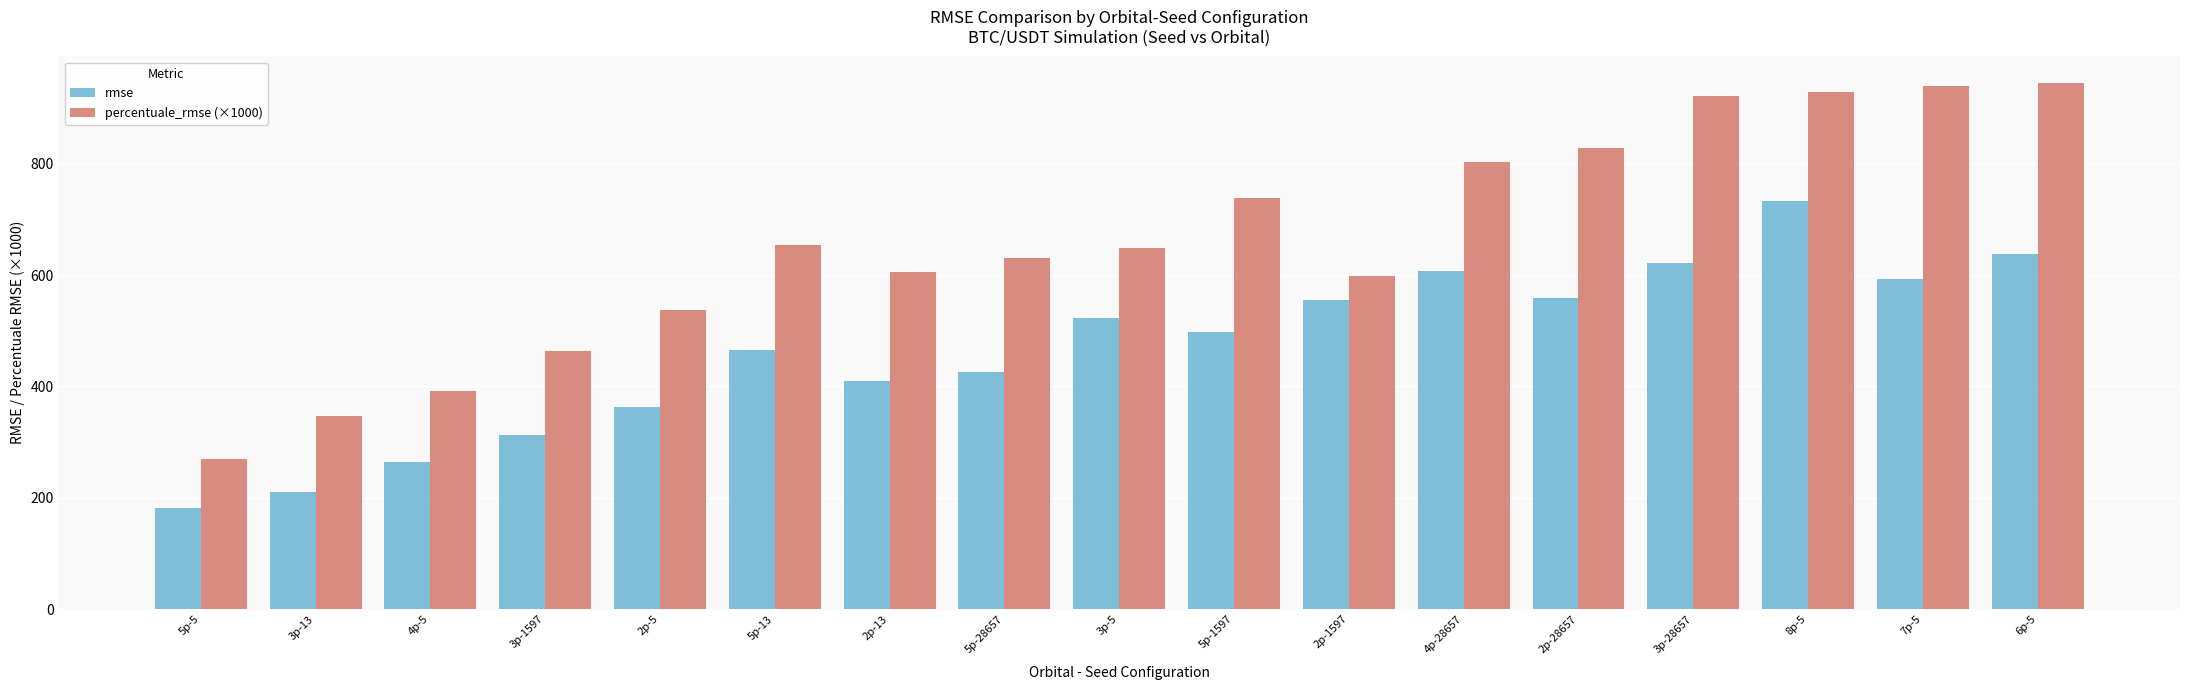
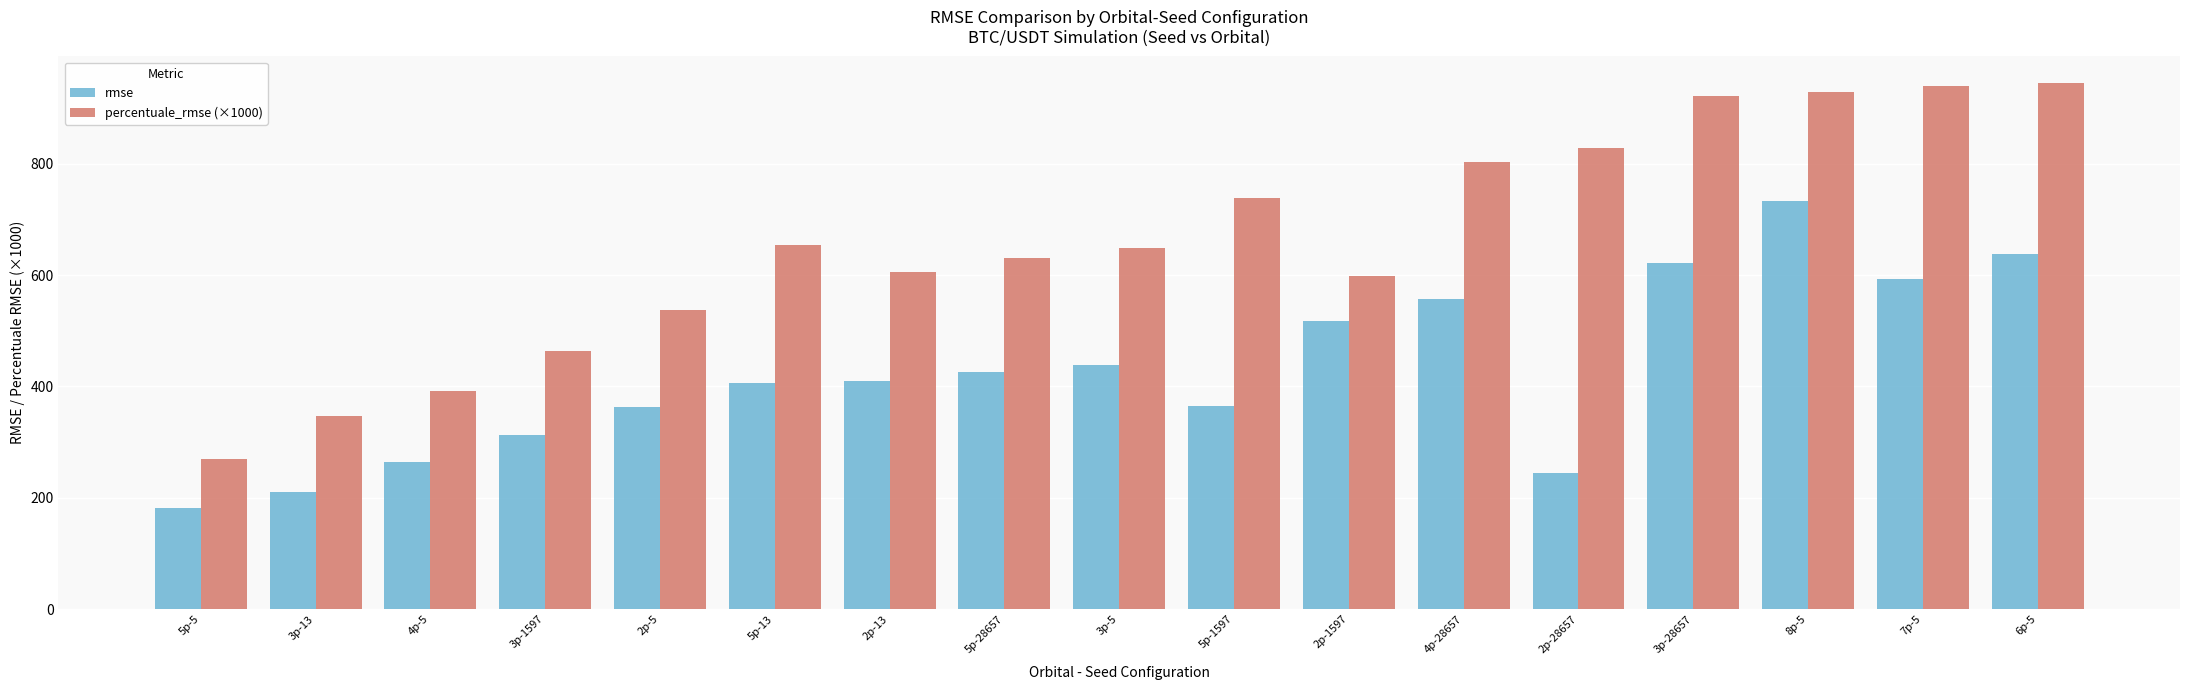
rmse, 5p-13: 470 -> 410
rmse, 3p-5: 520 -> 440
rmse, 5p-1597: 500 -> 370
rmse, 2p-1597: 550 -> 520
rmse, 4p-28657: 610 -> 560
rmse, 2p-28657: 560 -> 240
